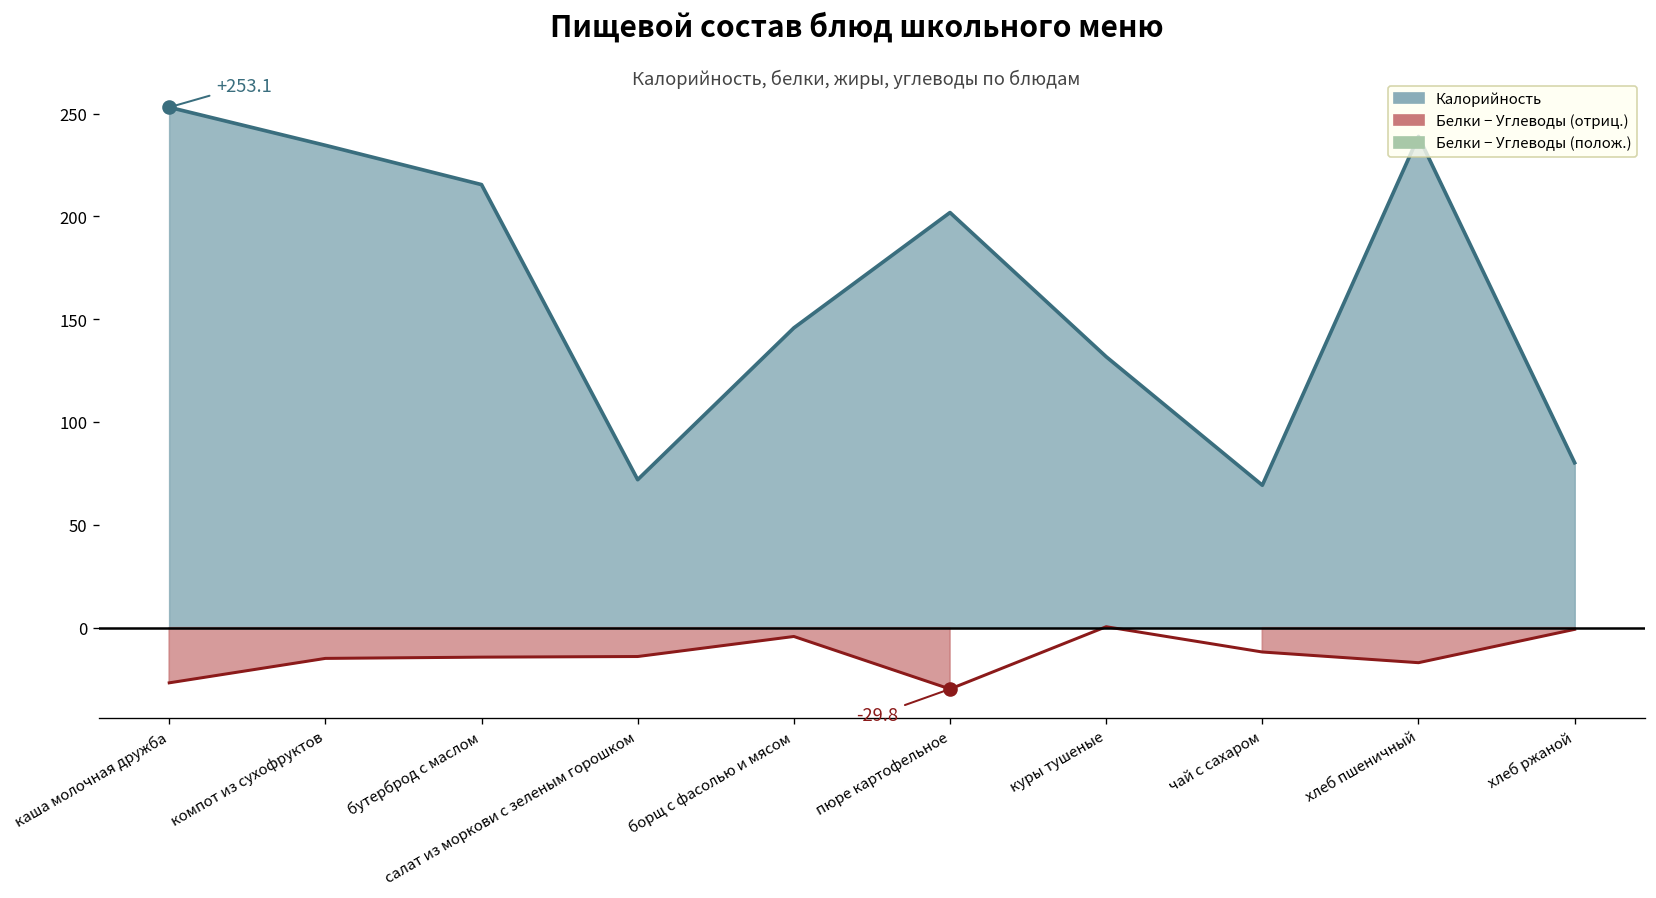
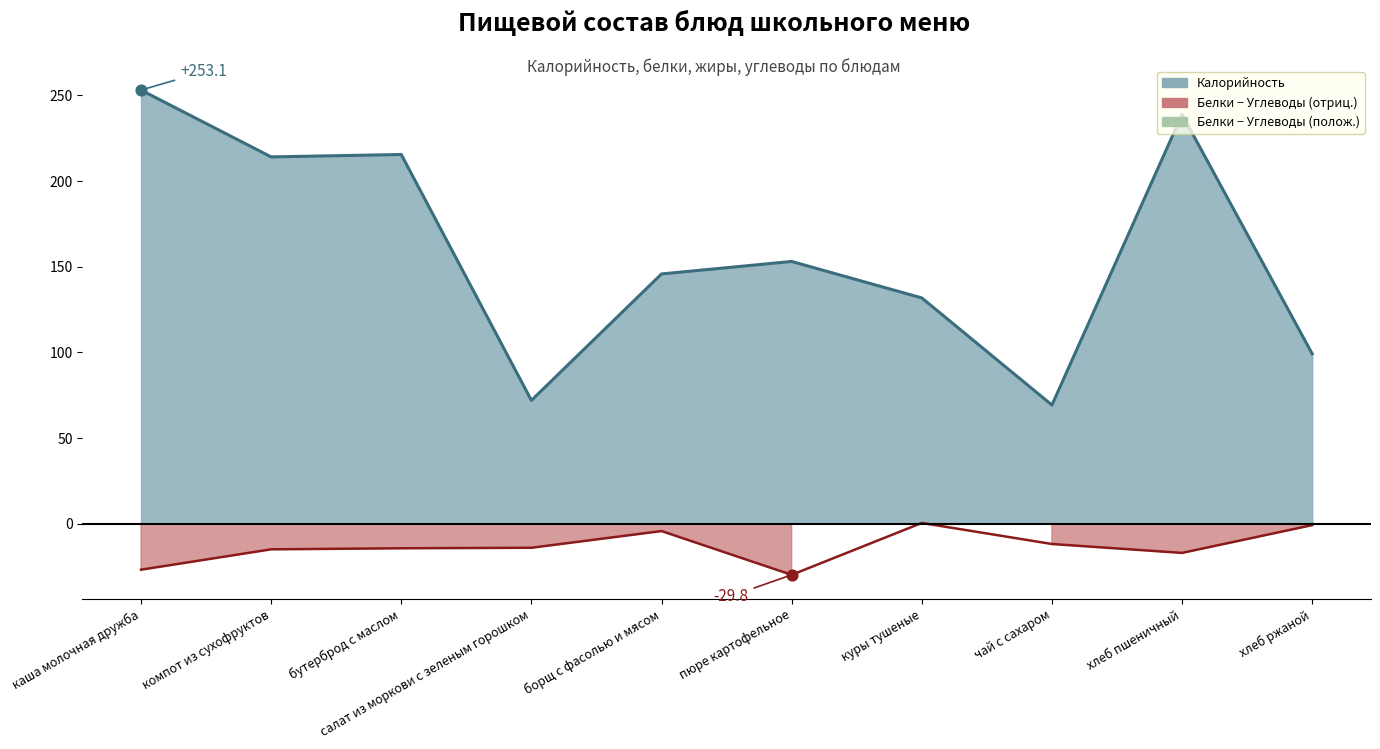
Калорийность, компот из сухофруктов: 235 -> 214
Калорийность, пюре картофельное: 202 -> 153
Калорийность, хлеб ржаной: 80 -> 99
